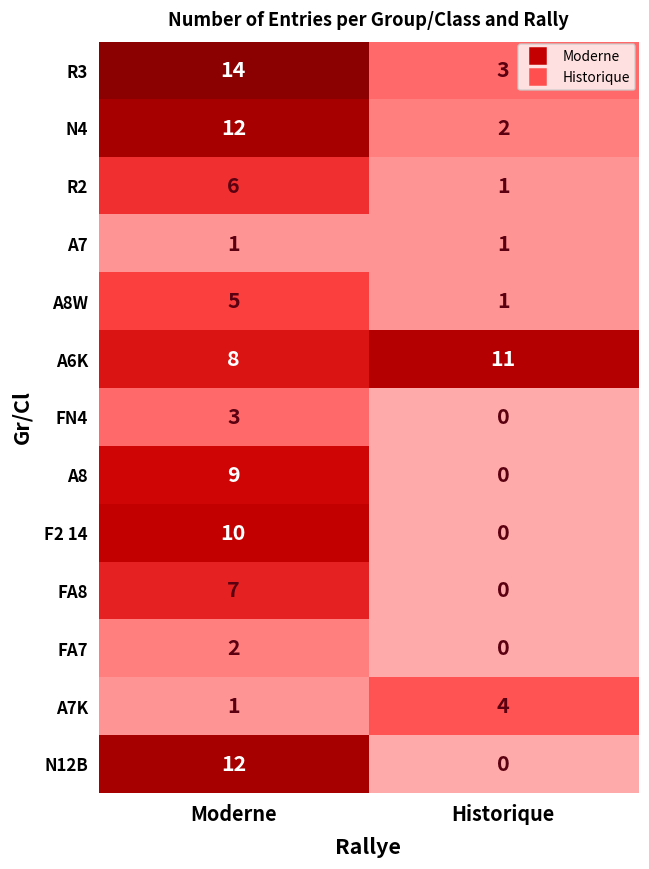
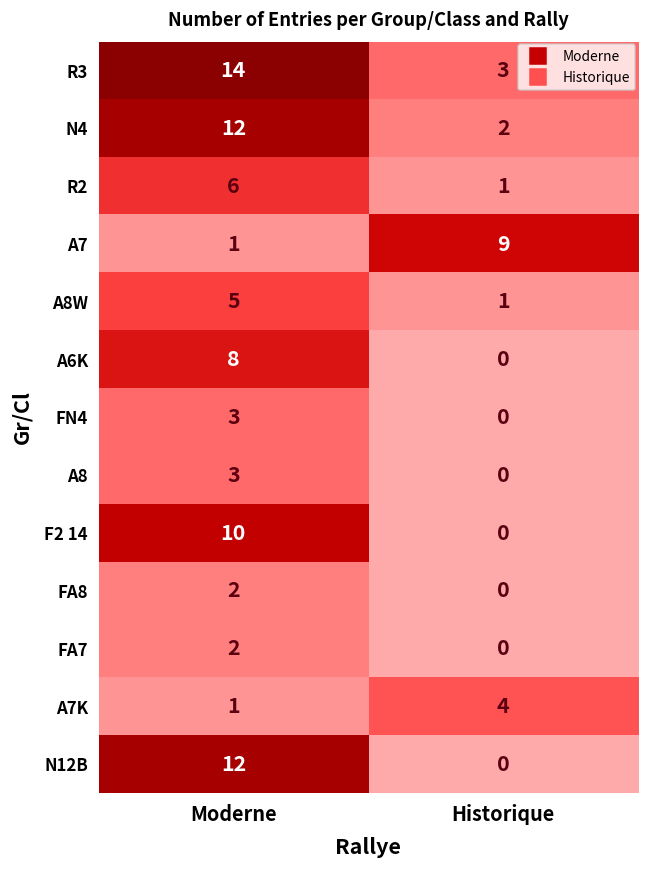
A7, Historique: 1 -> 9
A6K, Historique: 11 -> 0
A8, Moderne: 9 -> 3
FA8, Moderne: 7 -> 2
